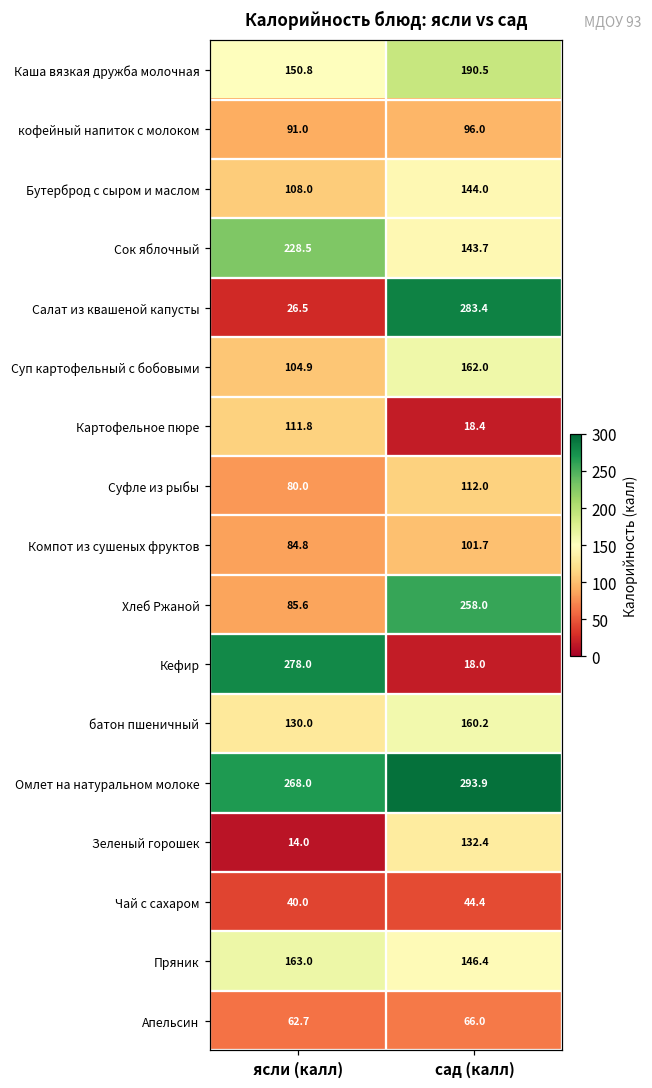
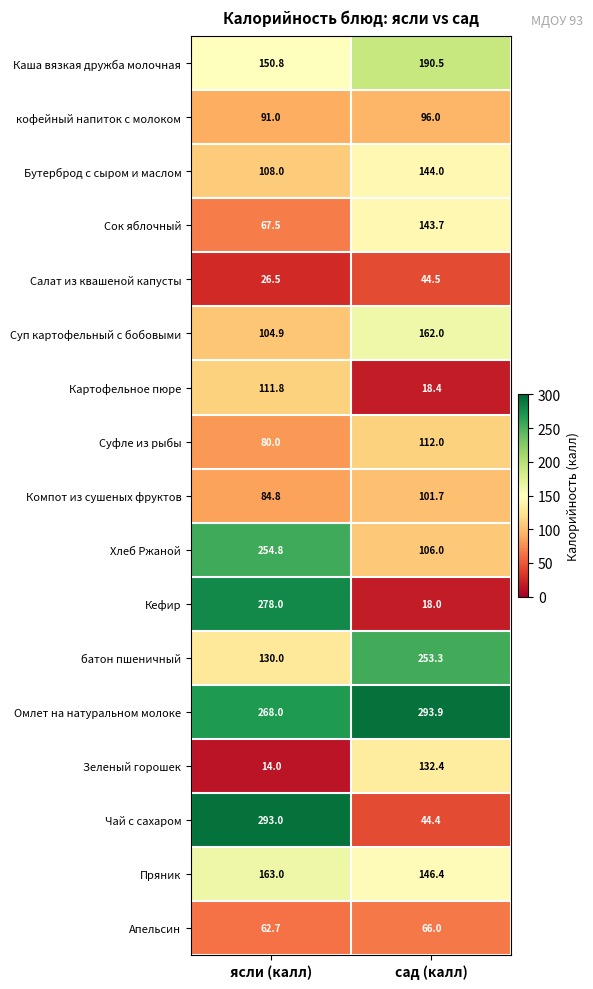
Сок яблочный, ясли (калл): 228.5 -> 67.5
Салат из квашеной капусты, сад (калл): 283.4 -> 44.5
Хлеб Ржаной, ясли (калл): 85.6 -> 254.8
Хлеб Ржаной, сад (калл): 258.0 -> 106.0
батон пшеничный, сад (калл): 160.2 -> 253.3
Чай с сахаром, ясли (калл): 40.0 -> 293.0
